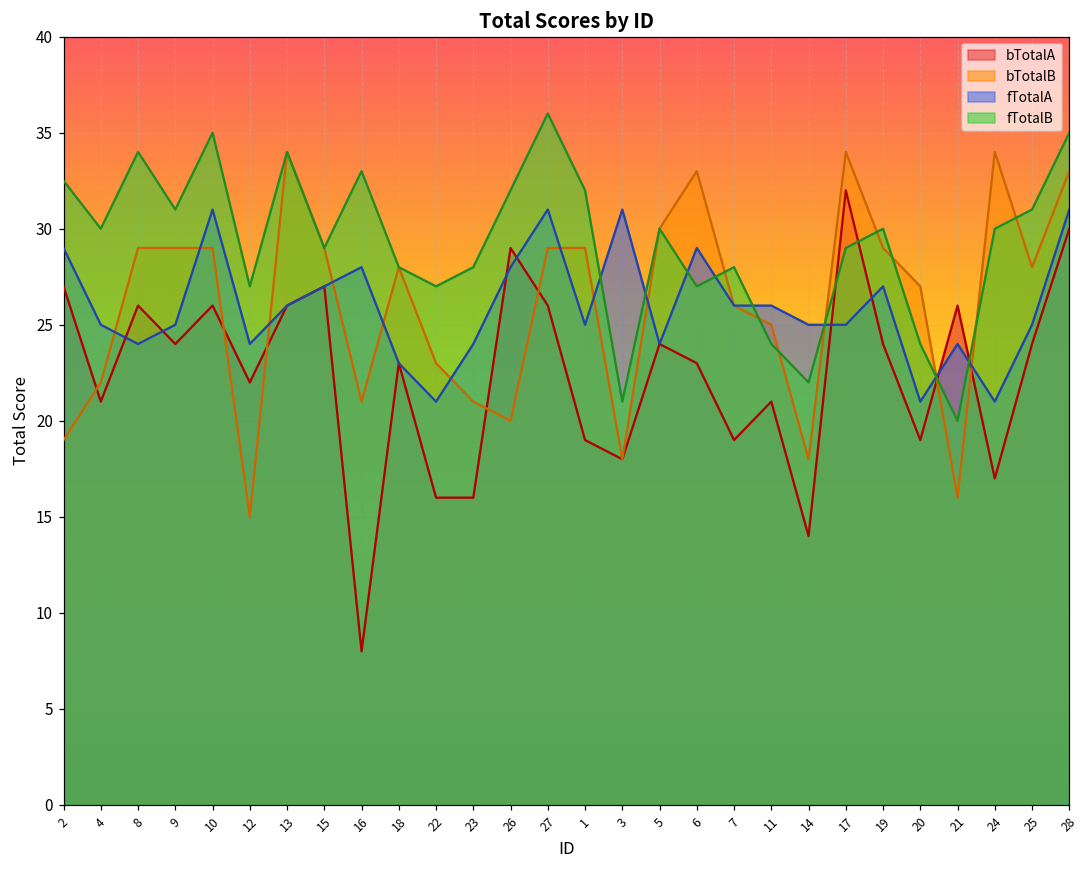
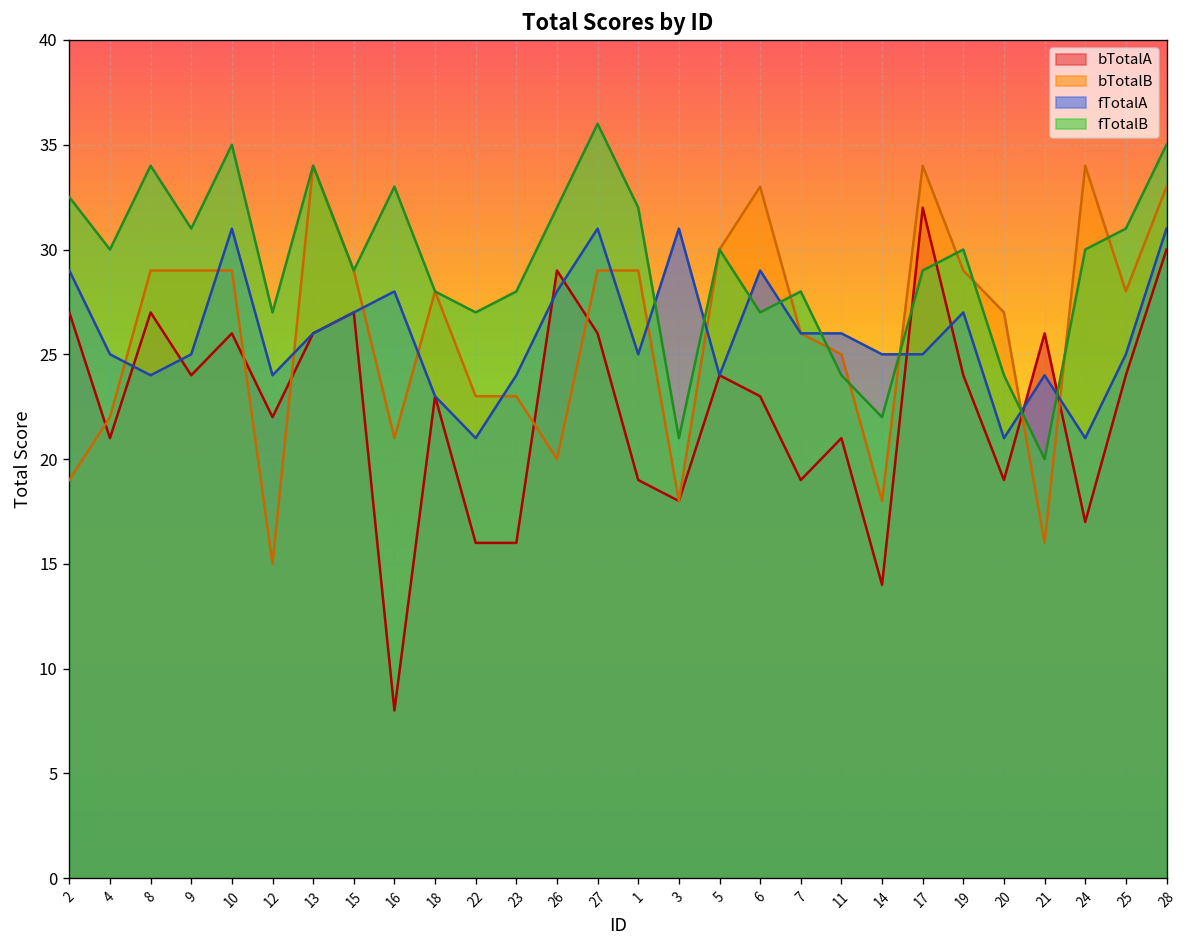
bTotalA, 8: 26 -> 27
bTotalB, 23: 21 -> 23
